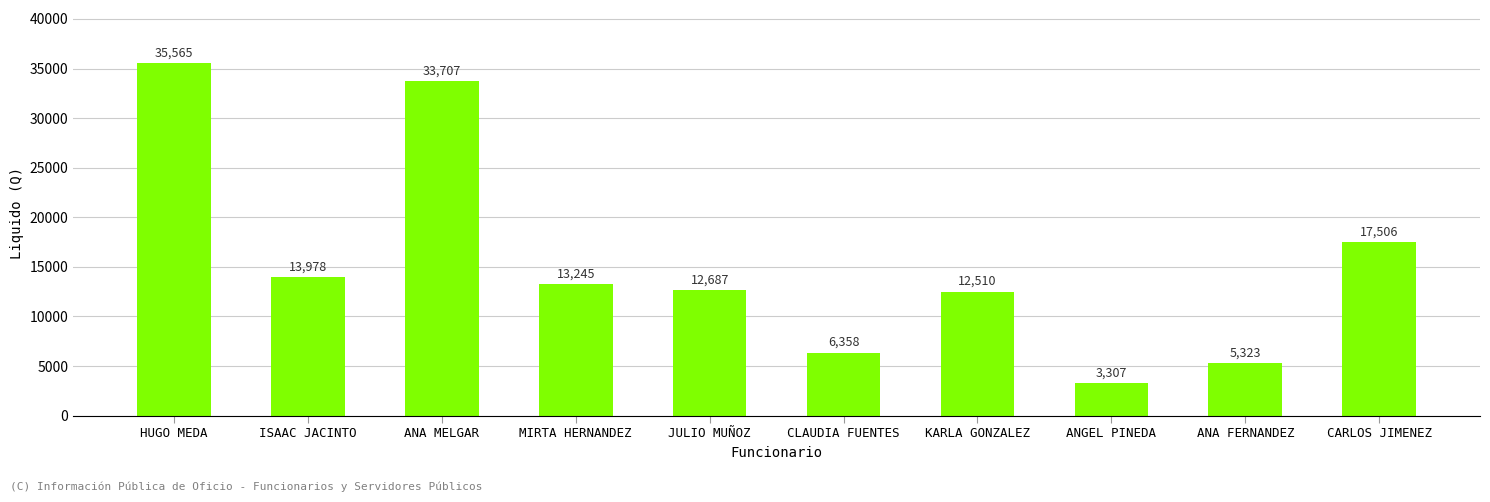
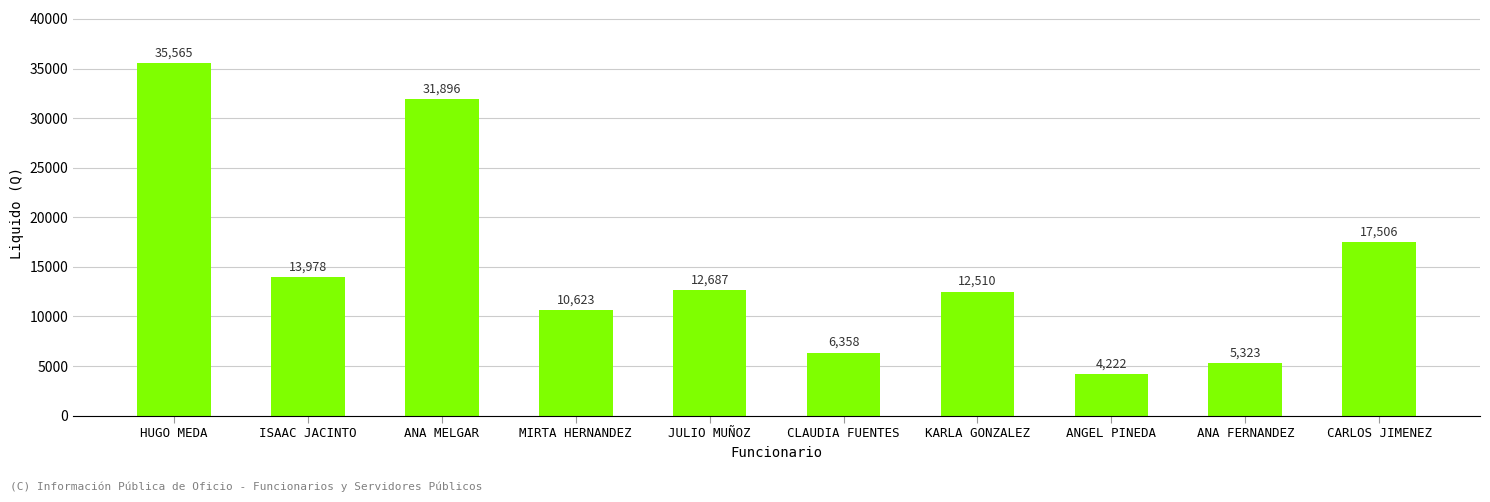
ANA MELGAR: 33,707 -> 31,896
MIRTA HERNANDEZ: 13,245 -> 10,623
ANGEL PINEDA: 3,307 -> 4,222
